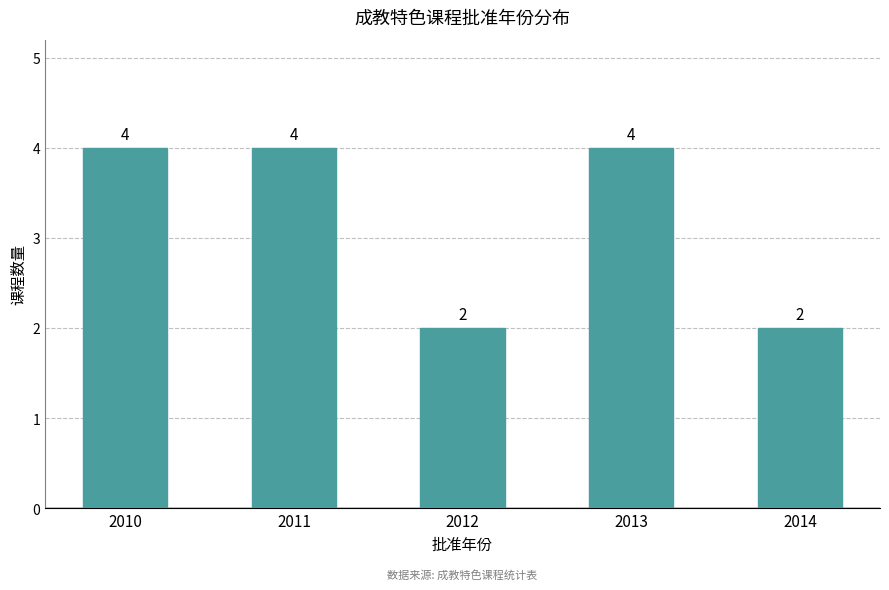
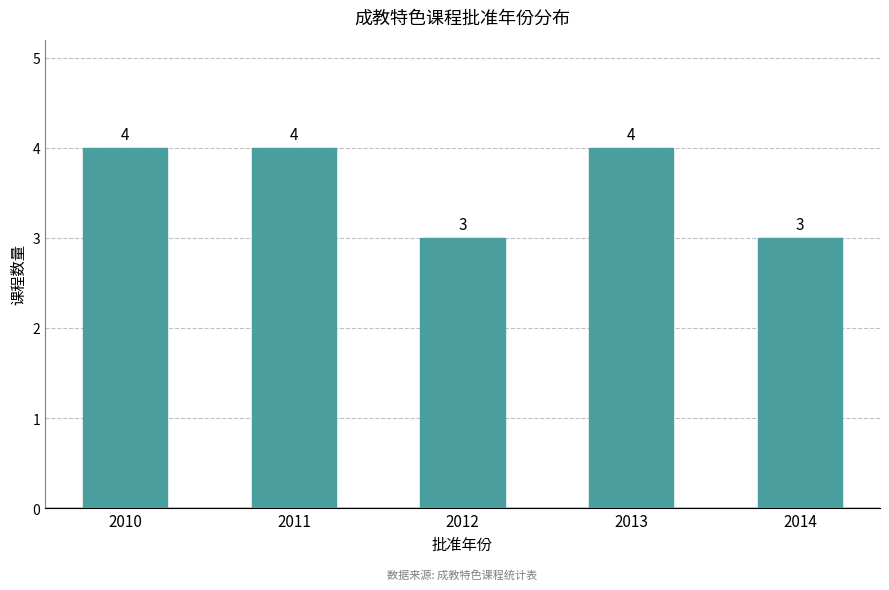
2012: 2 -> 3
2014: 2 -> 3
